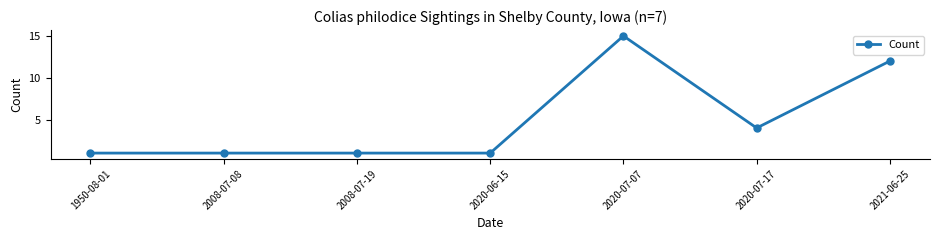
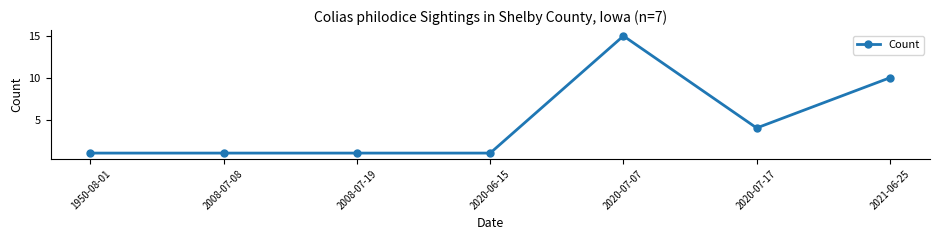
2021-06-25: 12 -> 10
